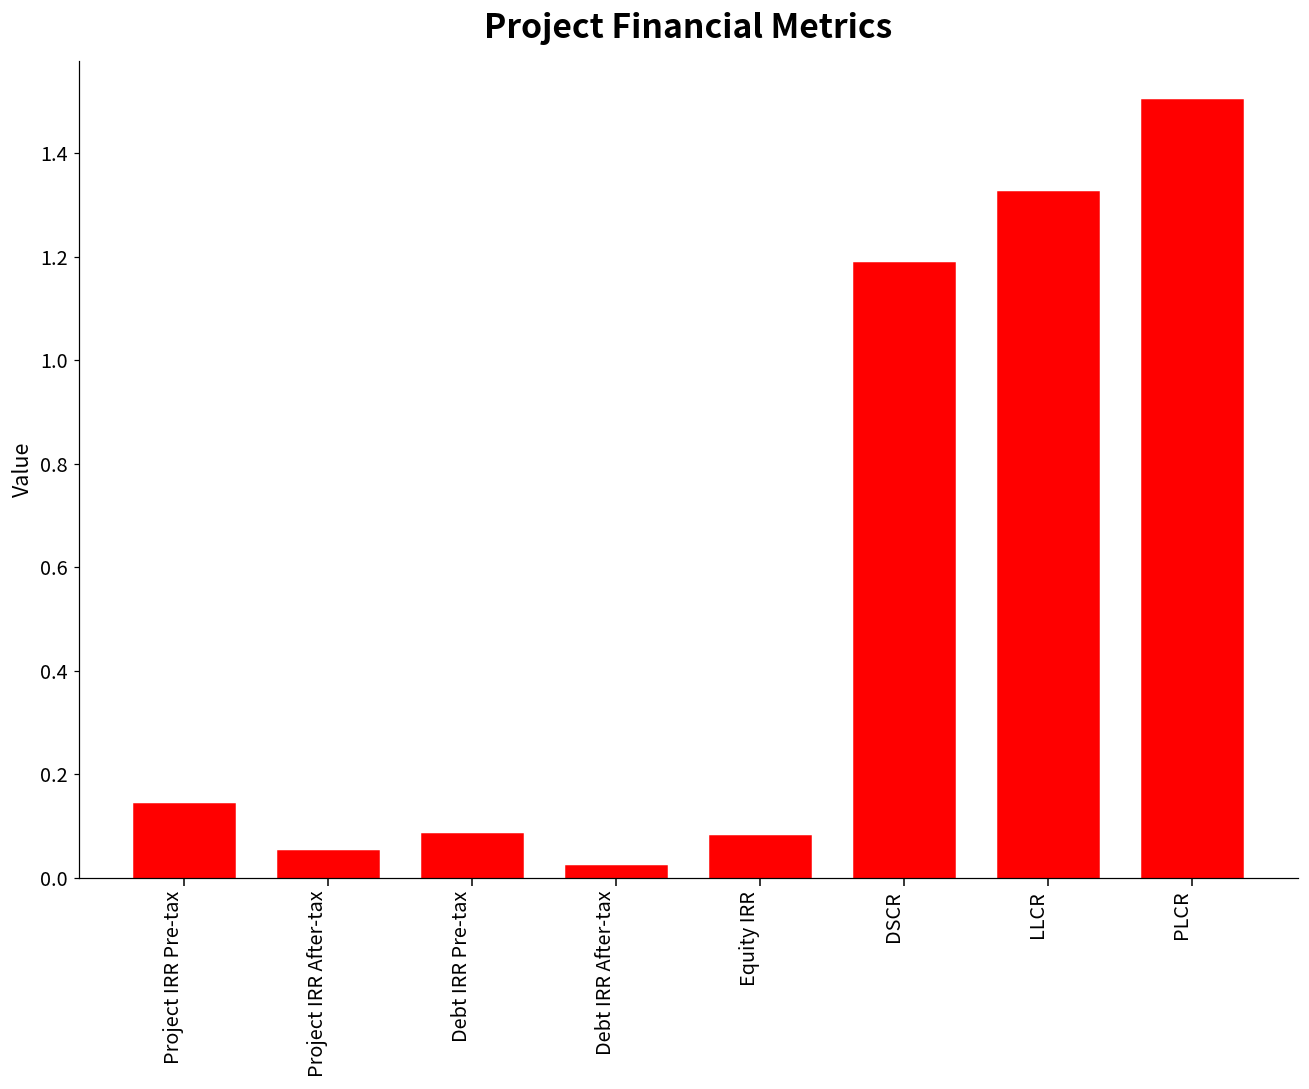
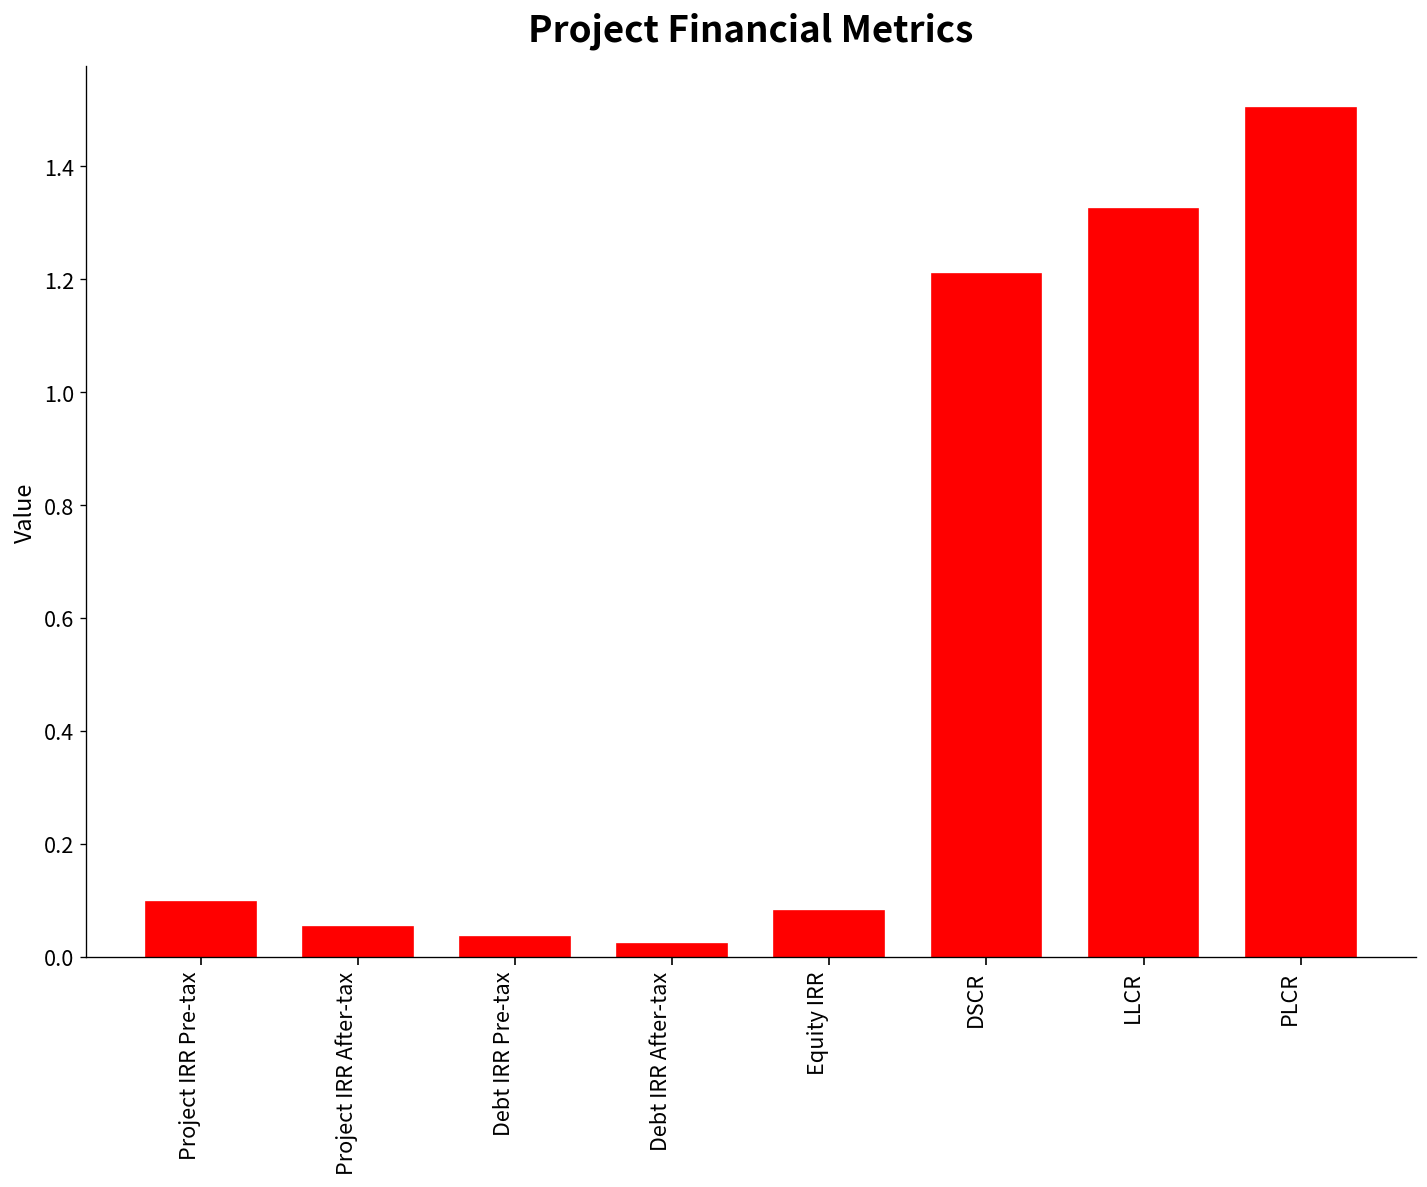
Project IRR Pre-tax: 0.14 -> 0.10
Debt IRR Pre-tax: 0.08 -> 0.04
DSCR: 1.19 -> 1.21
